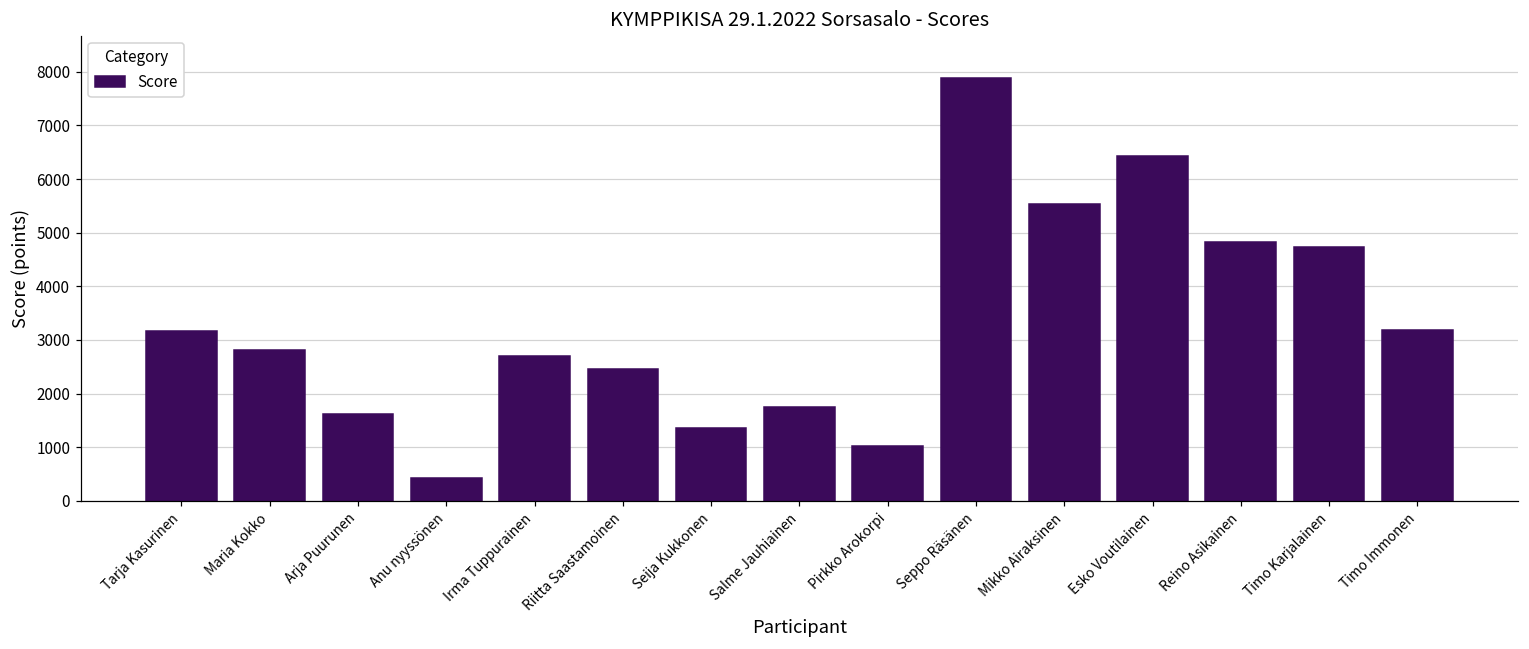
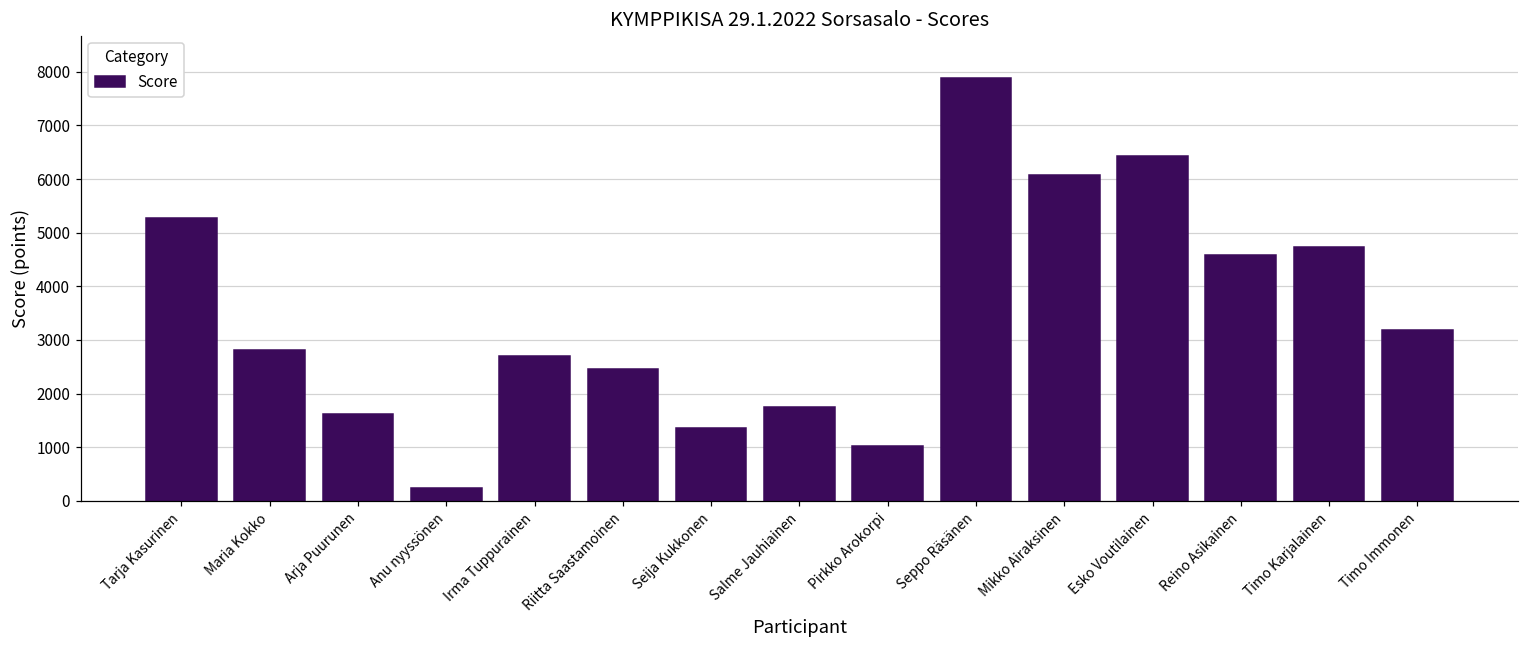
Tarja Kasurinen: 3200 -> 5300
Anu nyyssönen: 400 -> 200
Mikko Airaksinen: 5500 -> 6100
Reino Asikainen: 4800 -> 4600
